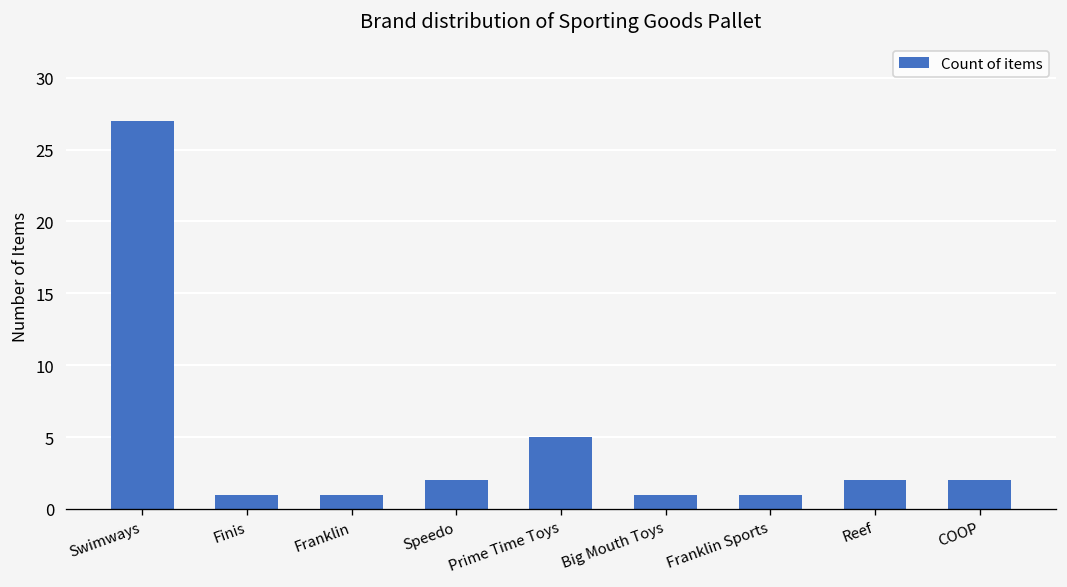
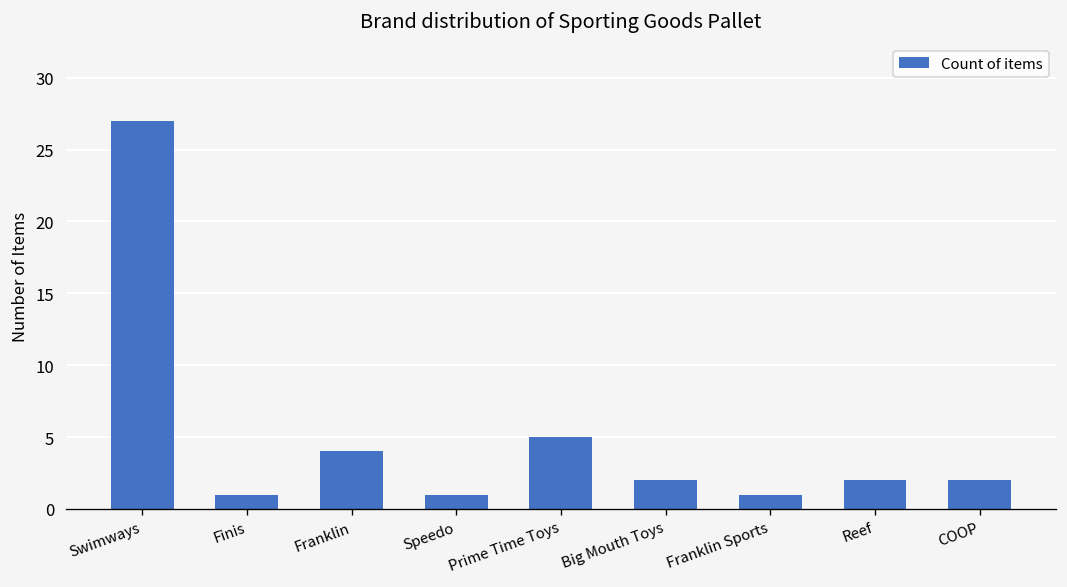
Franklin: 1 -> 4
Speedo: 2 -> 1
Big Mouth Toys: 1 -> 2
